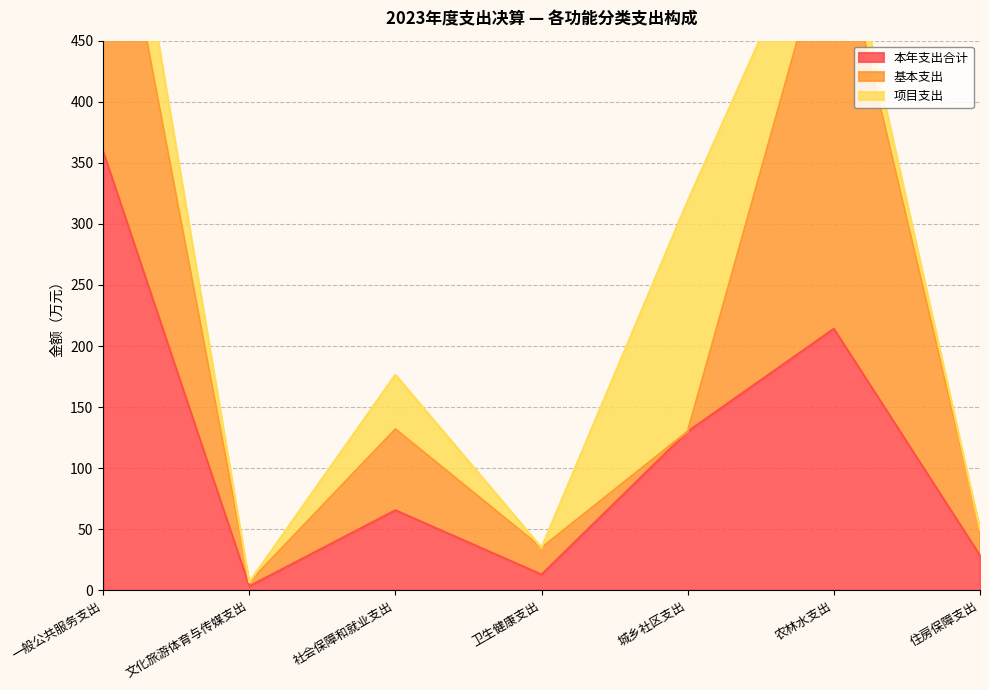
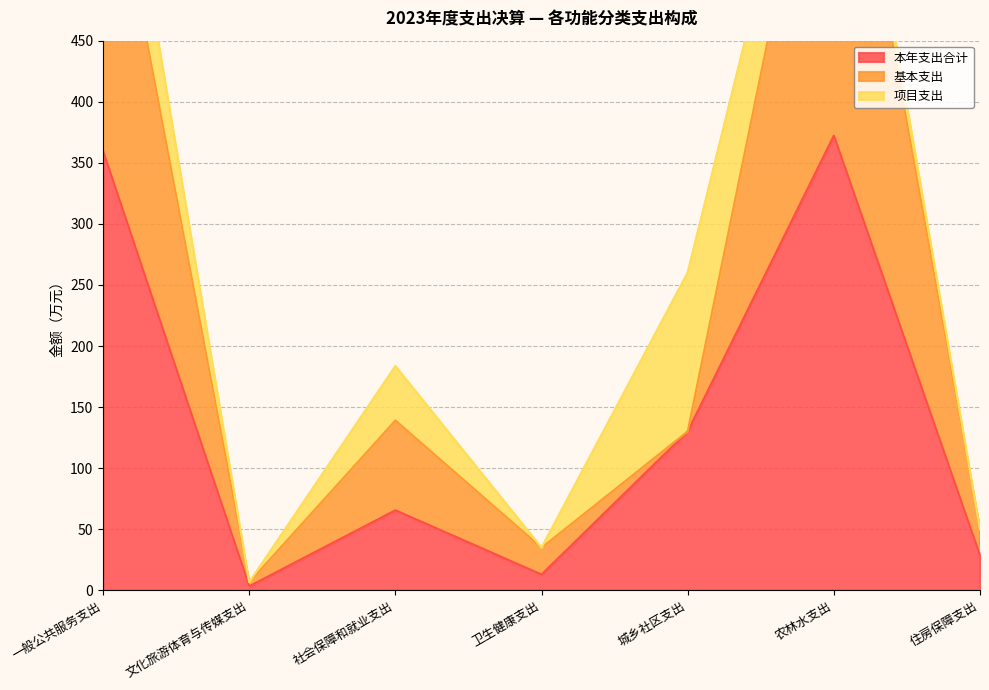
基本支出, 社会保障和就业支出: 66 -> 74
项目支出, 城乡社区支出: 189 -> 130
本年支出合计, 农林水支出: 214 -> 372
